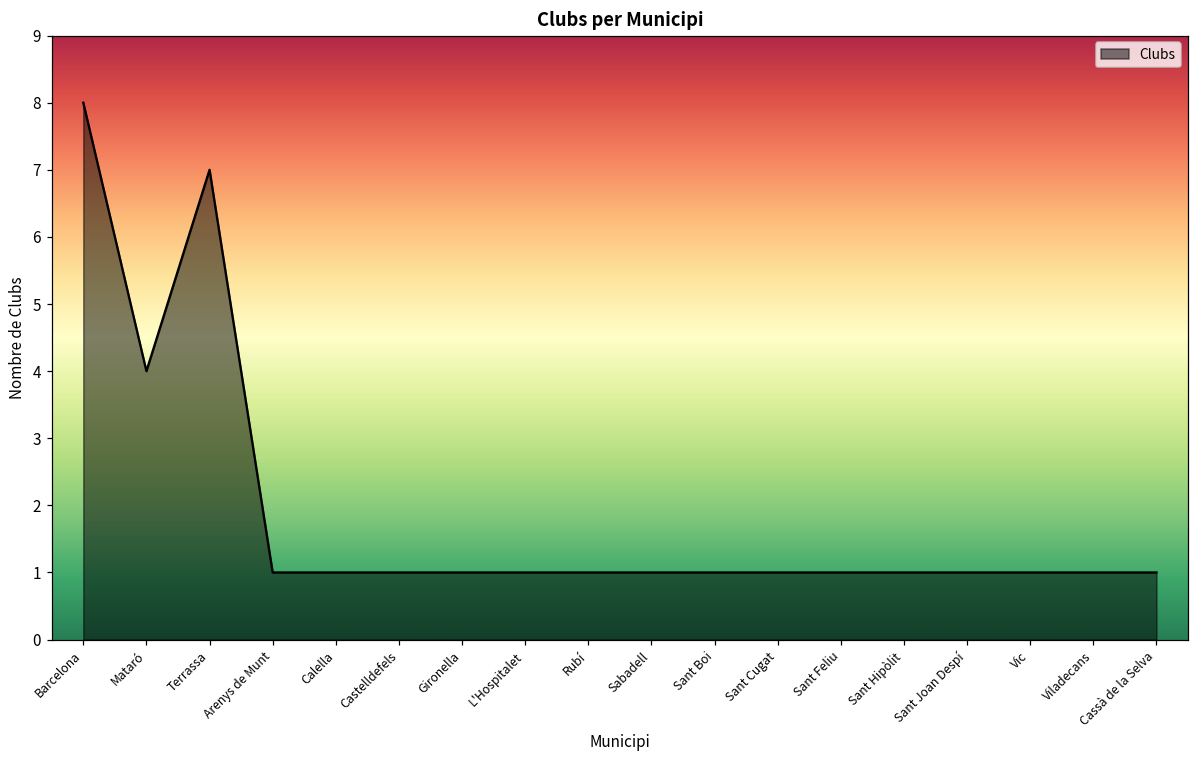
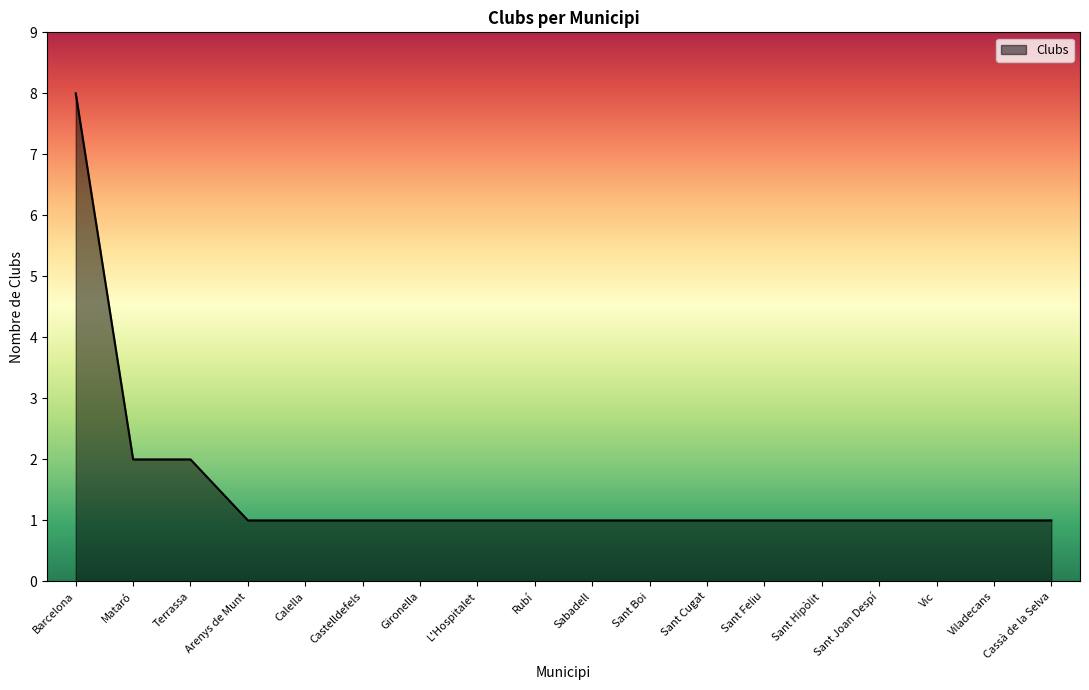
Mataró: 4 -> 2
Terrassa: 7 -> 2
